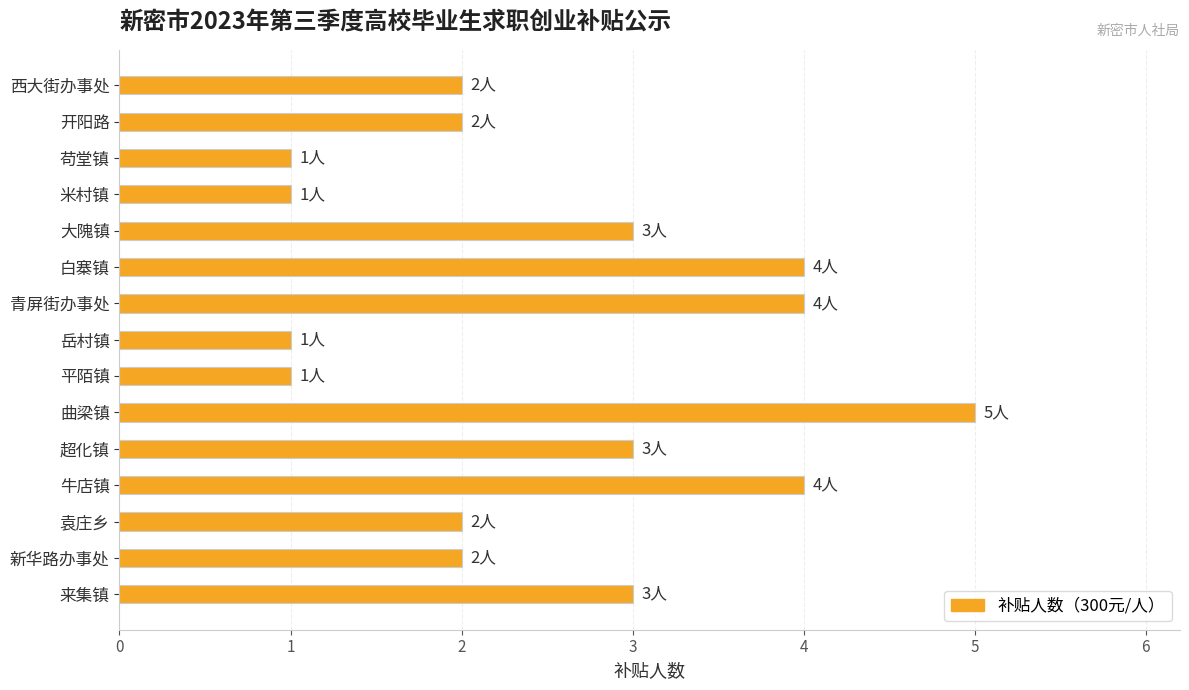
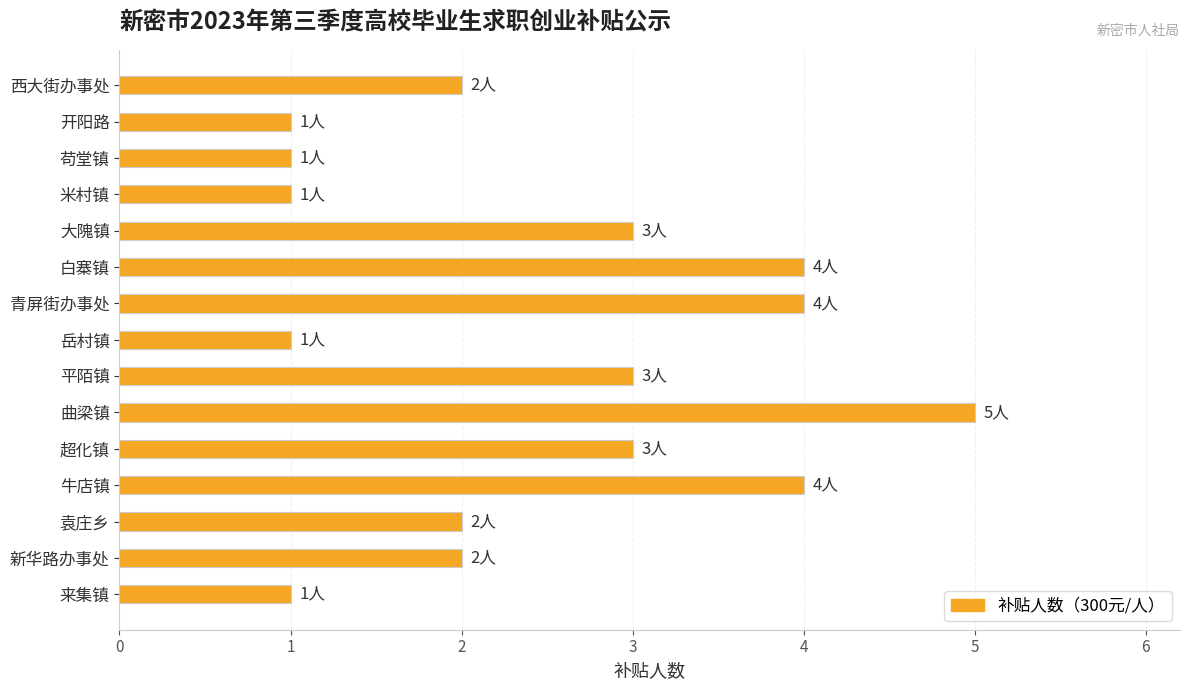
开阳路: 2人 -> 1人
平陌镇: 1人 -> 3人
来集镇: 3人 -> 1人
